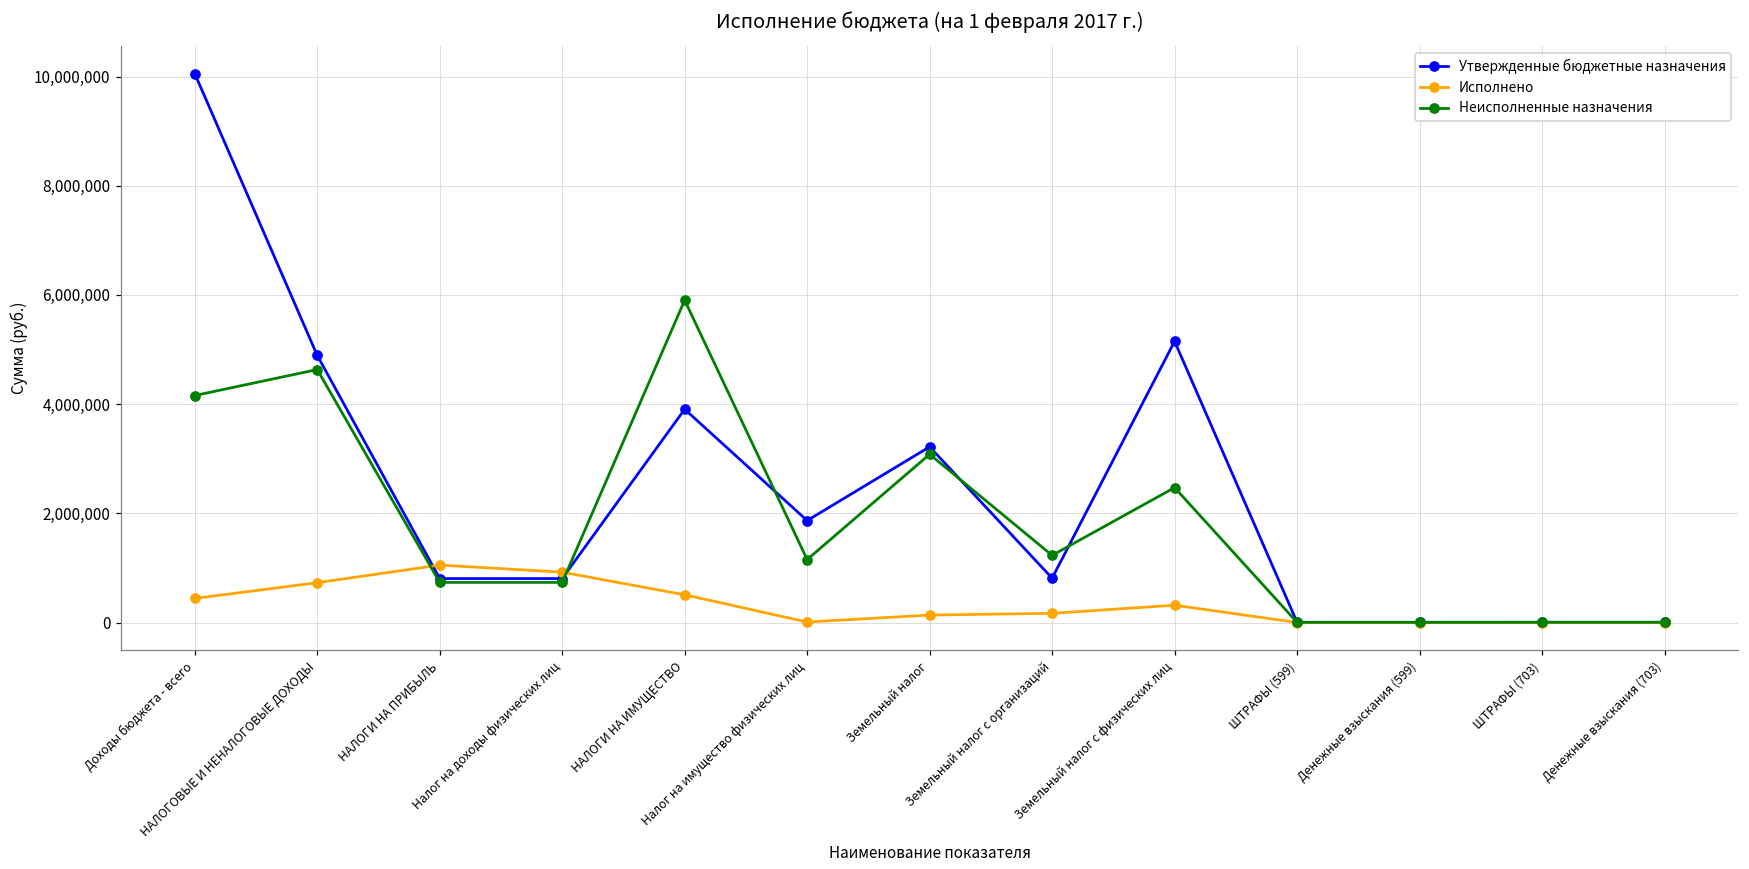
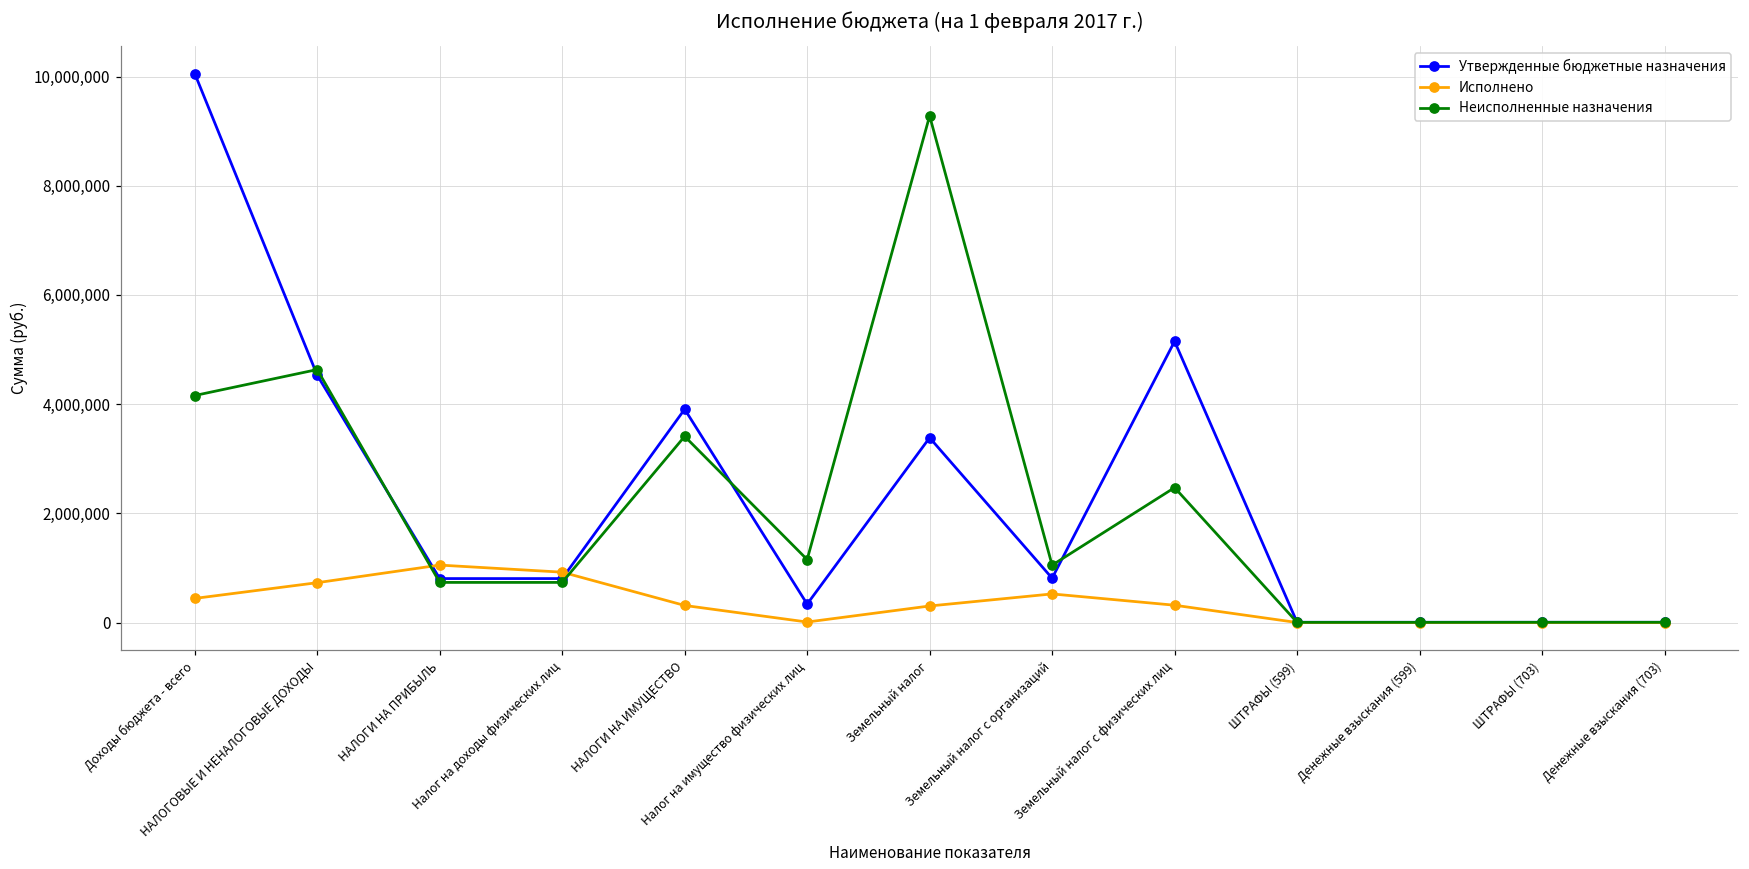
Утвержденные бюджетные назначения, НАЛОГОВЫЕ И НЕНАЛОГОВЫЕ ДОХОДЫ: 4,900,000 -> 4,500,000
Исполнено, НАЛОГИ НА ИМУЩЕСТВО: 500,000 -> 300,000
Неисполненные назначения, НАЛОГИ НА ИМУЩЕСТВО: 5,900,000 -> 3,400,000
Утвержденные бюджетные назначения, Налог на имущество физических лиц: 1,900,000 -> 300,000
Утвержденные бюджетные назначения, Земельный налог: 3,200,000 -> 3,400,000
Исполнено, Земельный налог: 100,000 -> 300,000
Неисполненные назначения, Земельный налог: 3,100,000 -> 9,300,000
Исполнено, Земельный налог с организаций: 200,000 -> 500,000
Неисполненные назначения, Земельный налог с организаций: 1,200,000 -> 1,100,000
